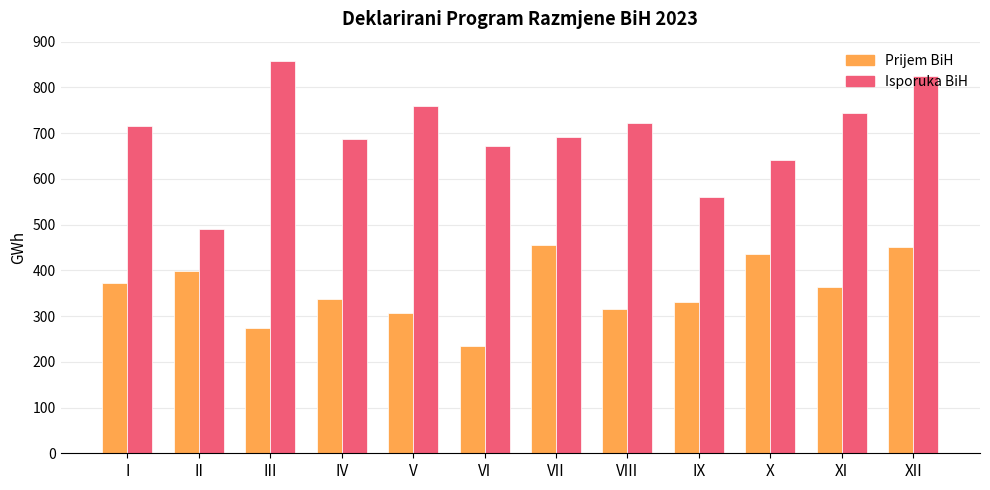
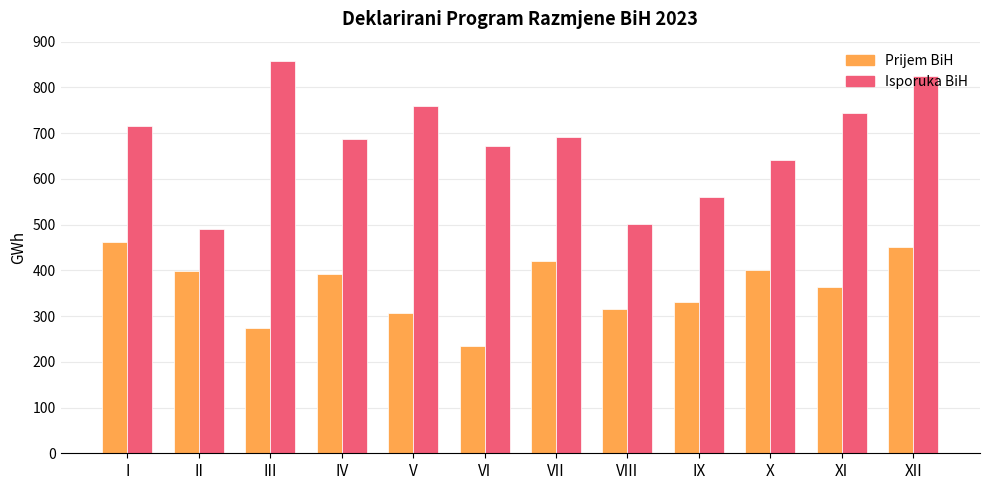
Prijem BiH, I: 370 -> 460
Prijem BiH, IV: 340 -> 390
Prijem BiH, VII: 460 -> 420
Isporuka BiH, VIII: 720 -> 500
Prijem BiH, X: 440 -> 400
